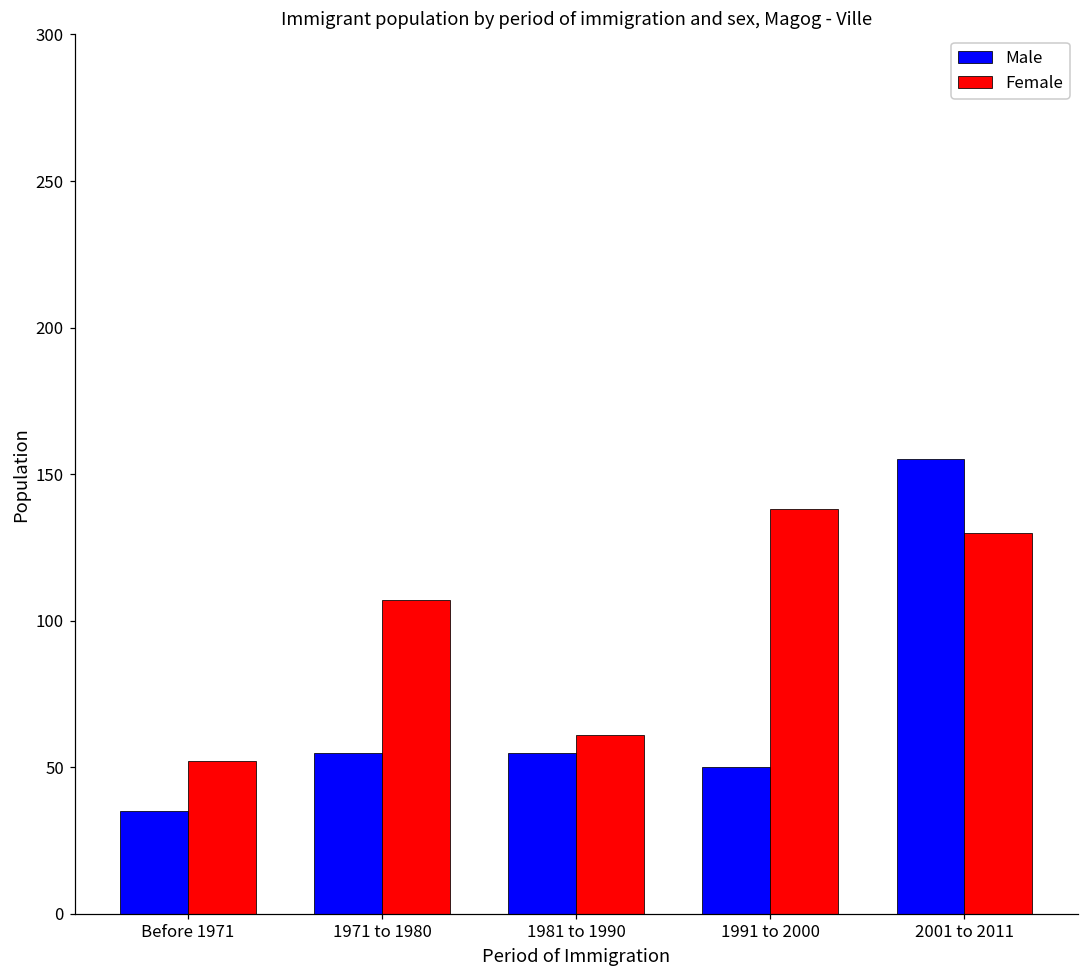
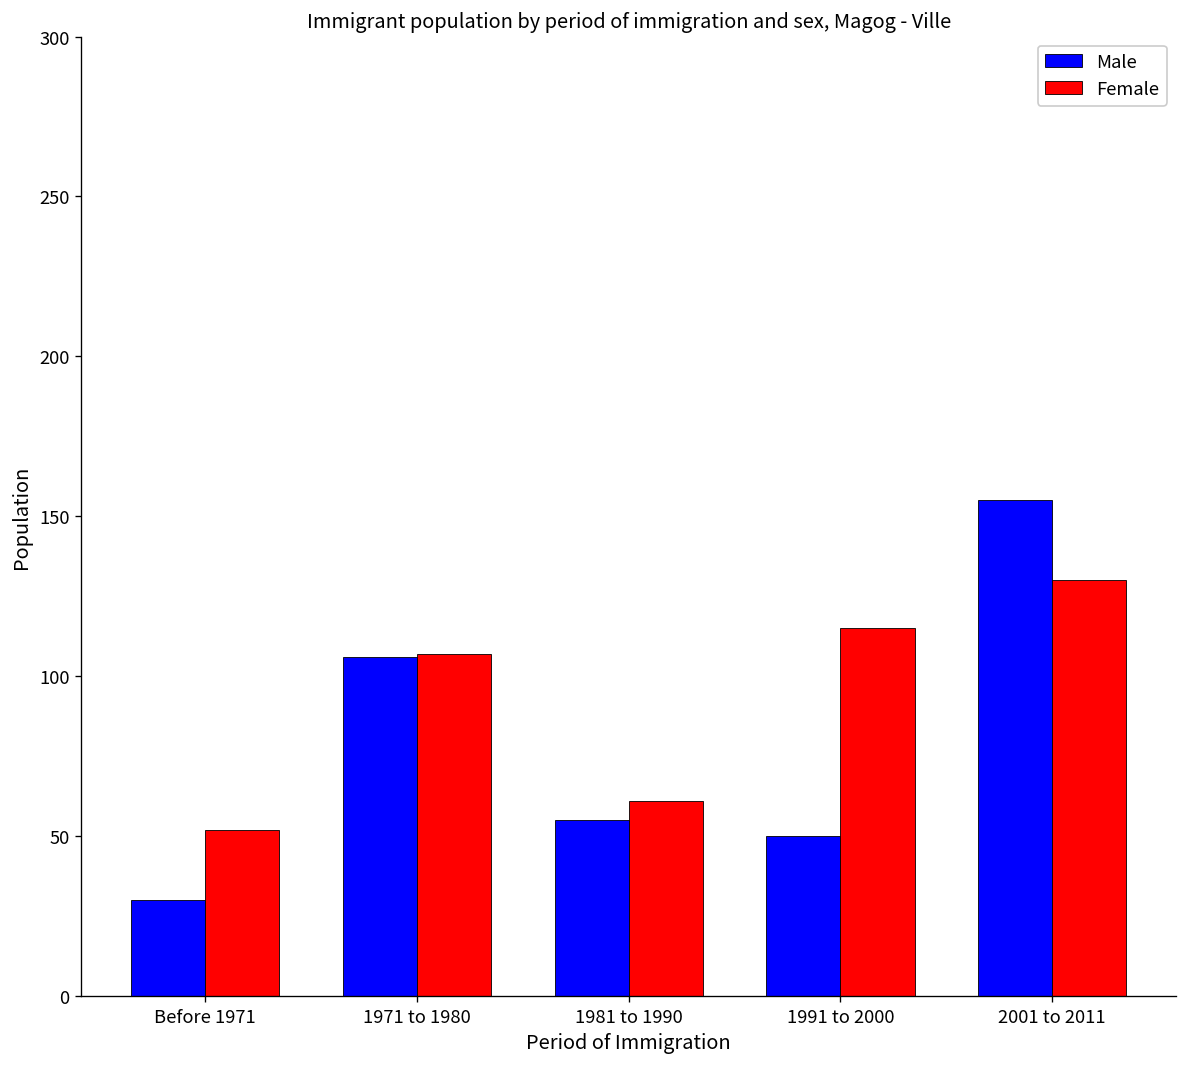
Male, Before 1971: 35 -> 30
Male, 1971 to 1980: 55 -> 106
Female, 1991 to 2000: 138 -> 115
